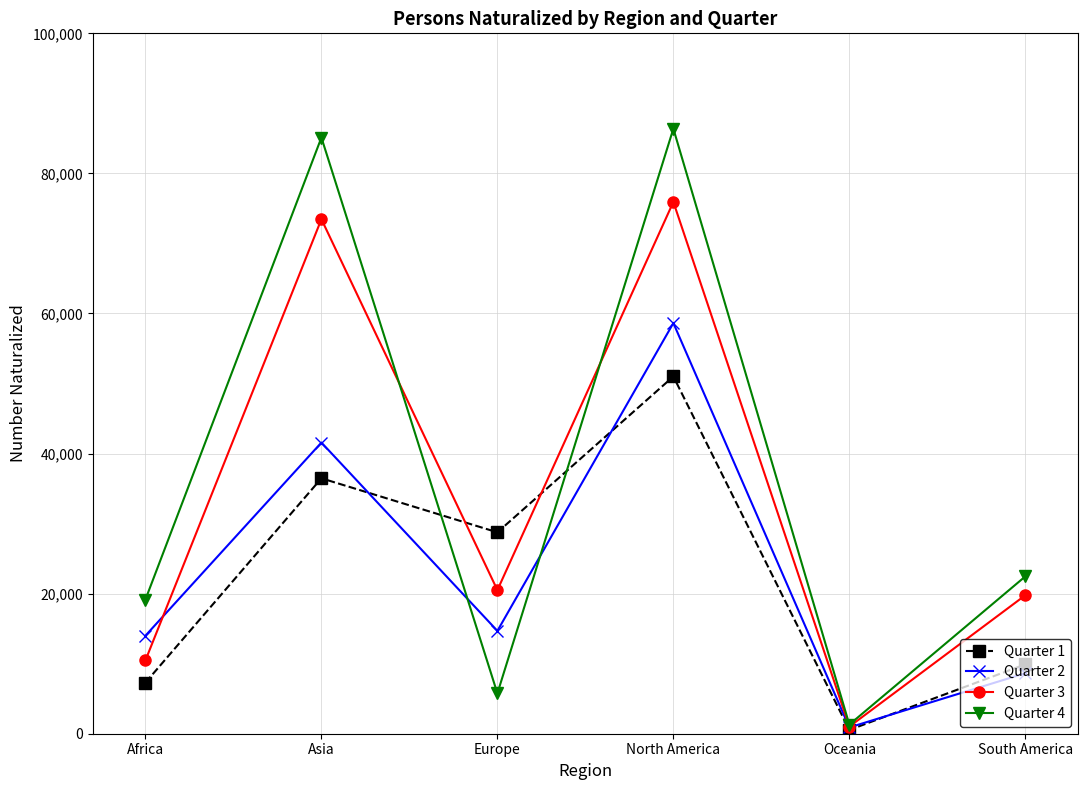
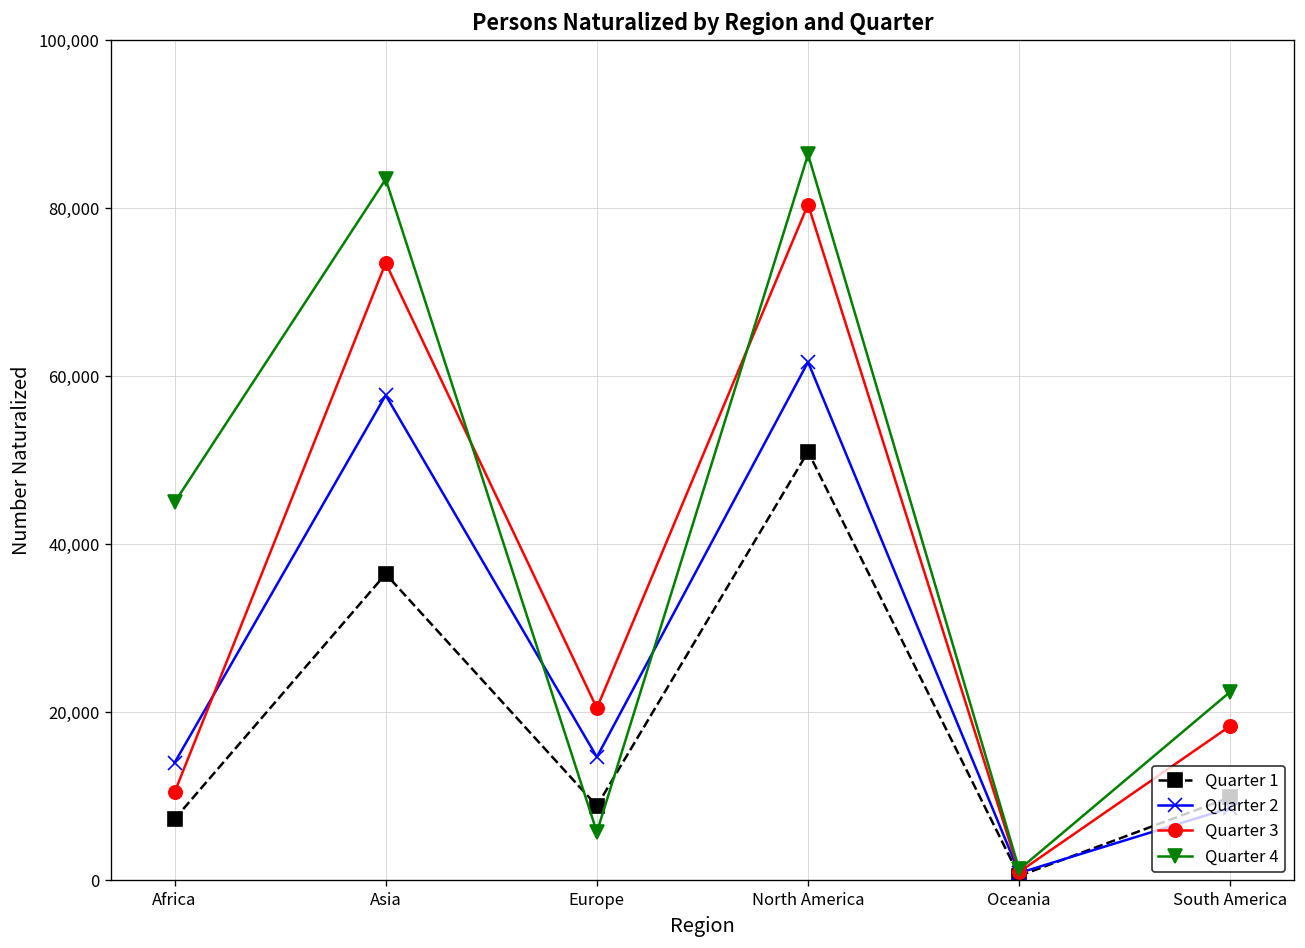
Quarter 4, Africa: 19,000 -> 45,000
Quarter 2, Asia: 42,000 -> 58,000
Quarter 4, Asia: 85,000 -> 83,000
Quarter 1, Europe: 29,000 -> 9,000
Quarter 2, North America: 59,000 -> 62,000
Quarter 3, North America: 76,000 -> 80,000
Quarter 3, South America: 20,000 -> 18,000
